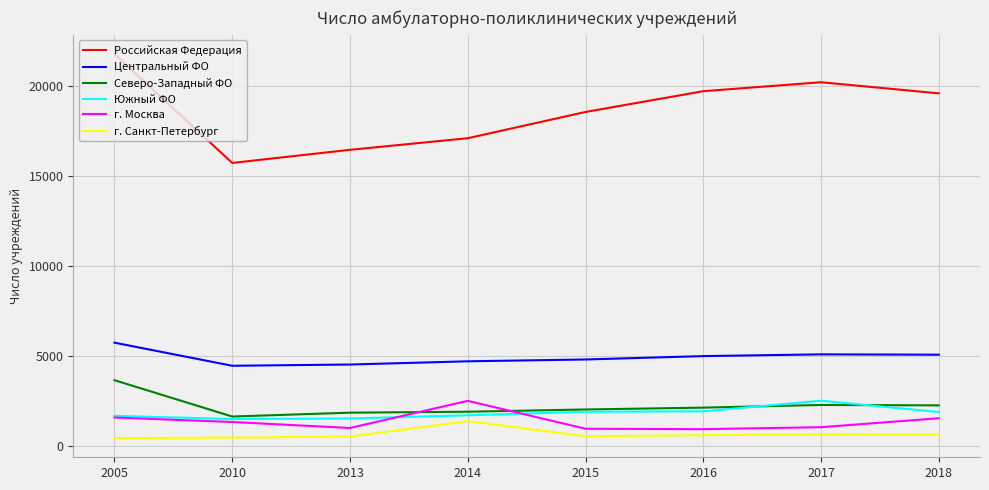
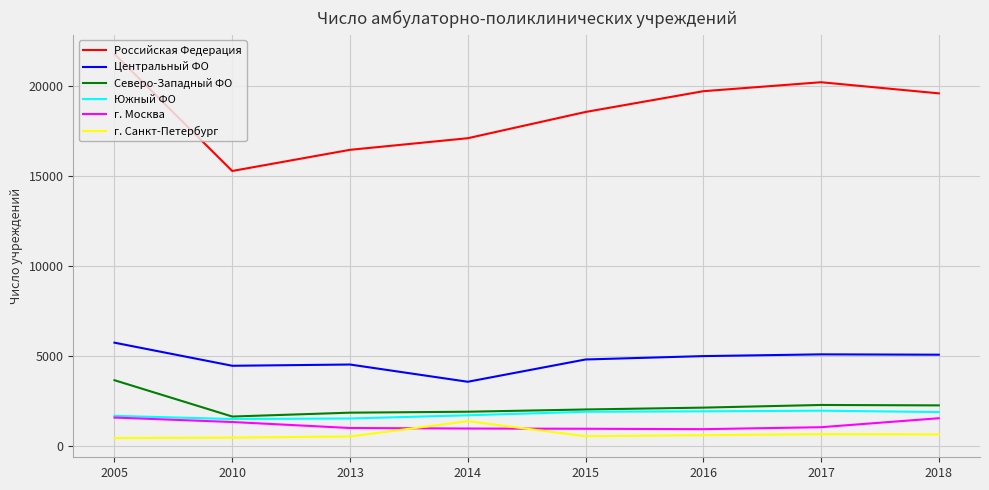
Российская Федерация, 2010: 15700 -> 15300
Центральный ФО, 2014: 4700 -> 3600
г. Москва, 2014: 2500 -> 1000
Южный ФО, 2017: 2500 -> 2000
